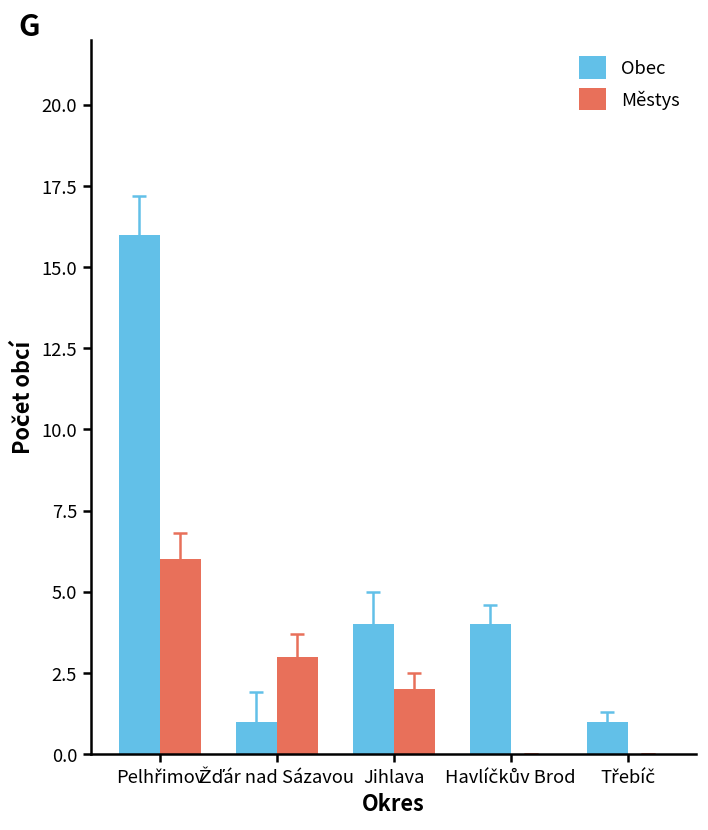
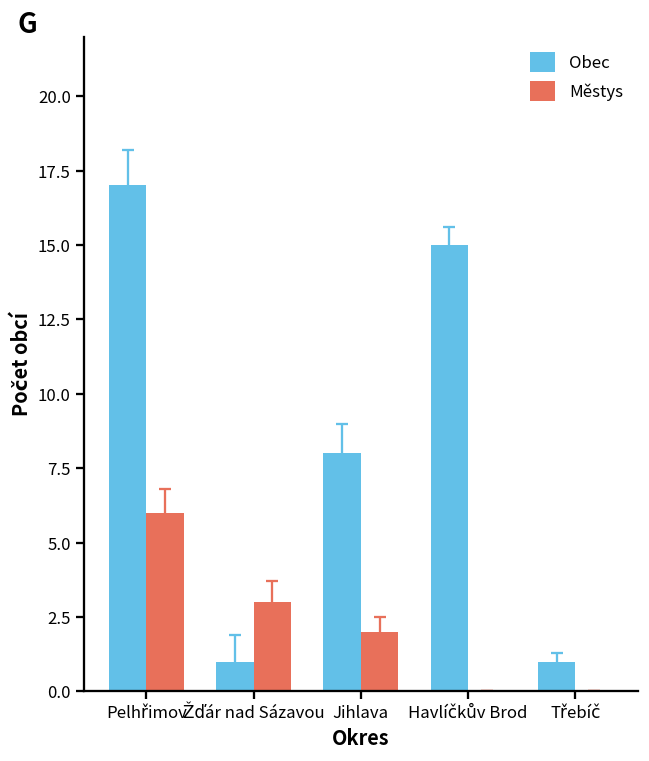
Obec, Pelhřimov: 16 -> 17
Obec, Jihlava: 4 -> 8
Obec, Havlíčkův Brod: 4 -> 15
